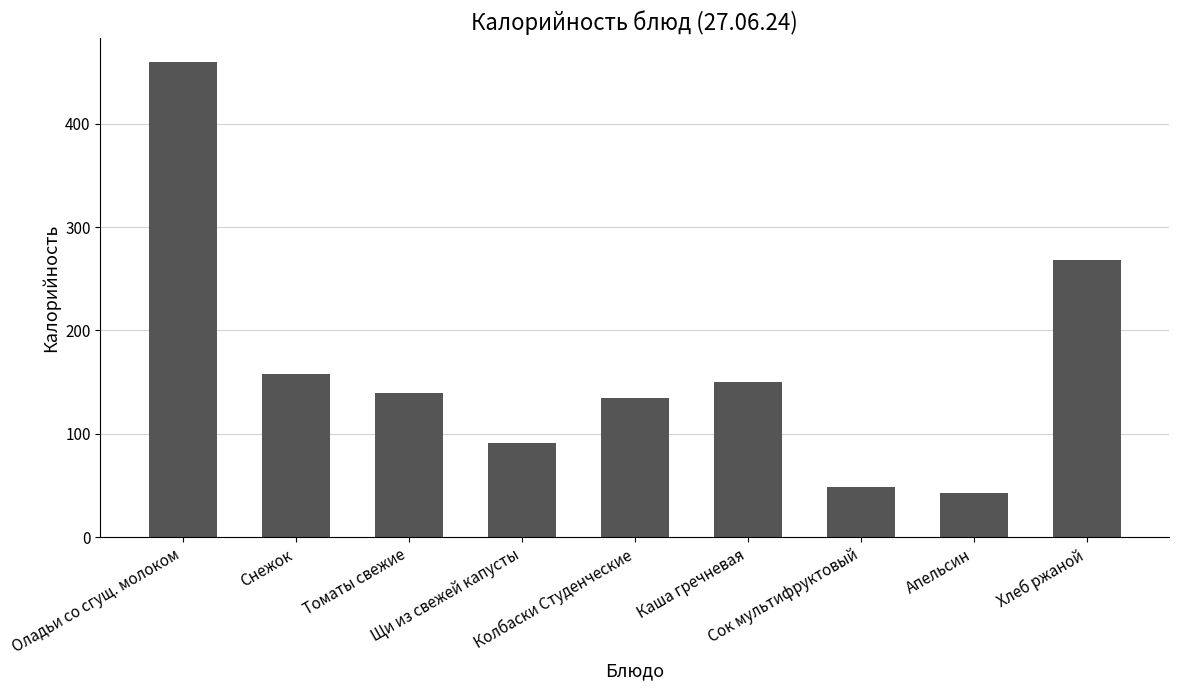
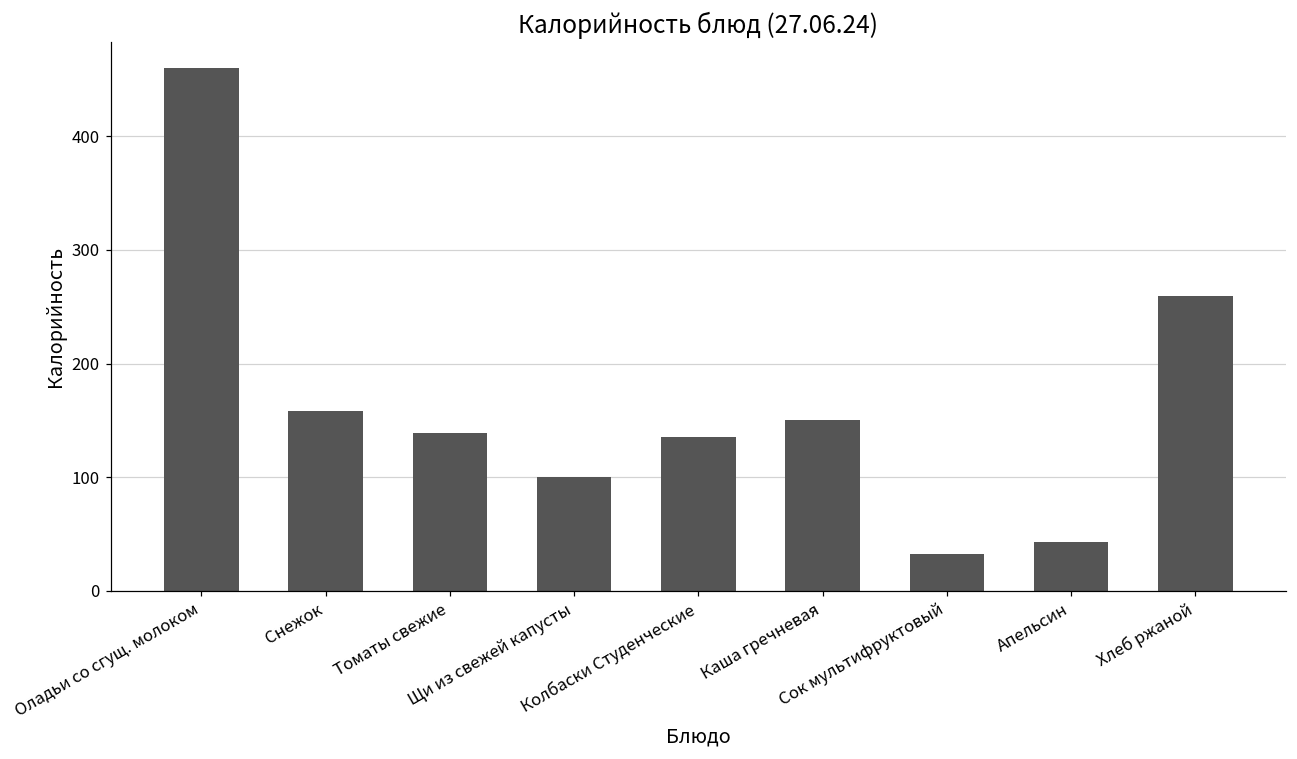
Щи из свежей капусты: 91 -> 100
Сок мультифруктовый: 48 -> 32
Хлеб ржаной: 268 -> 259
